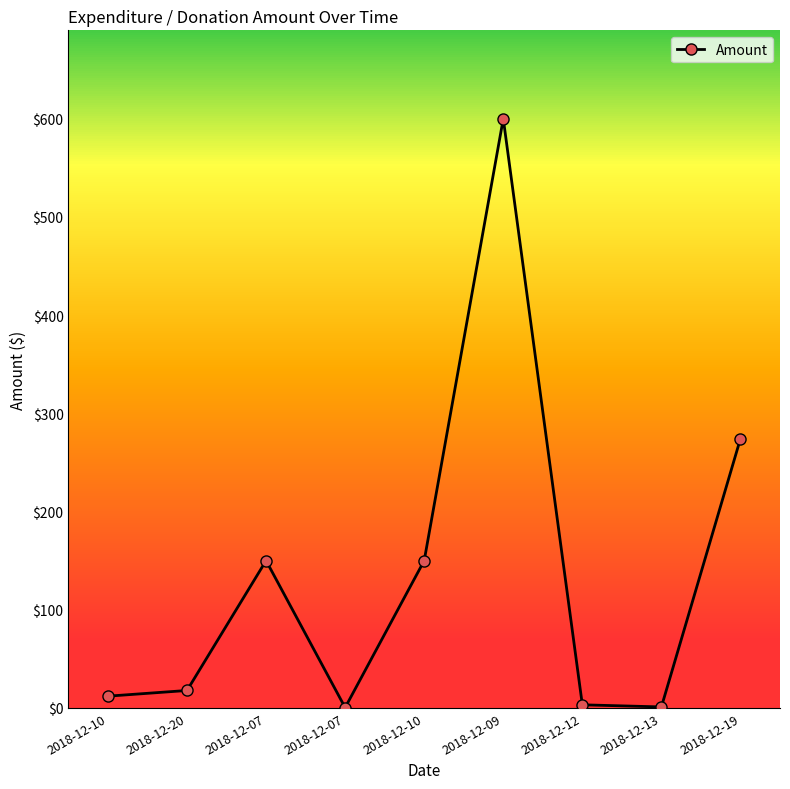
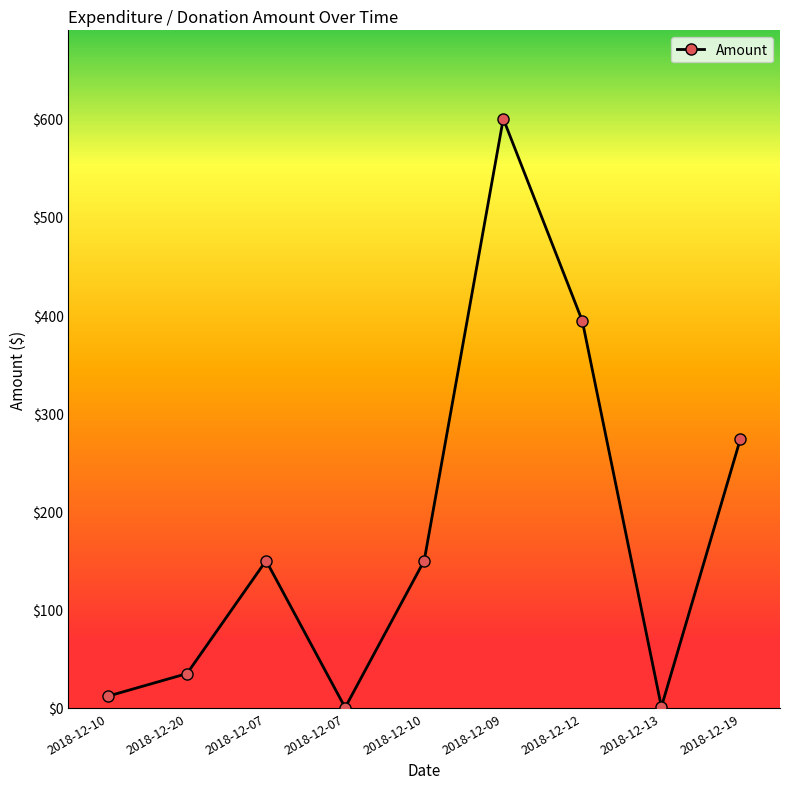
2018-12-20: $20 -> $40
2018-12-12: $0 -> $390
